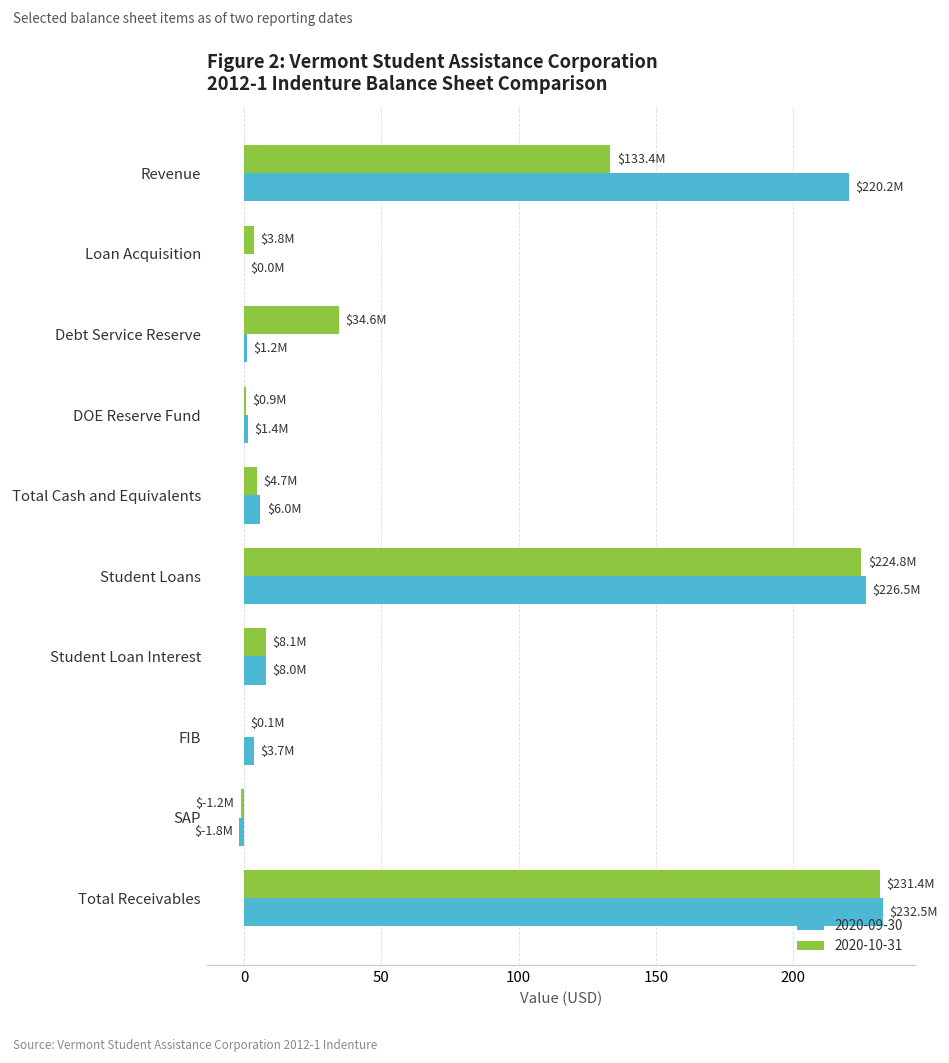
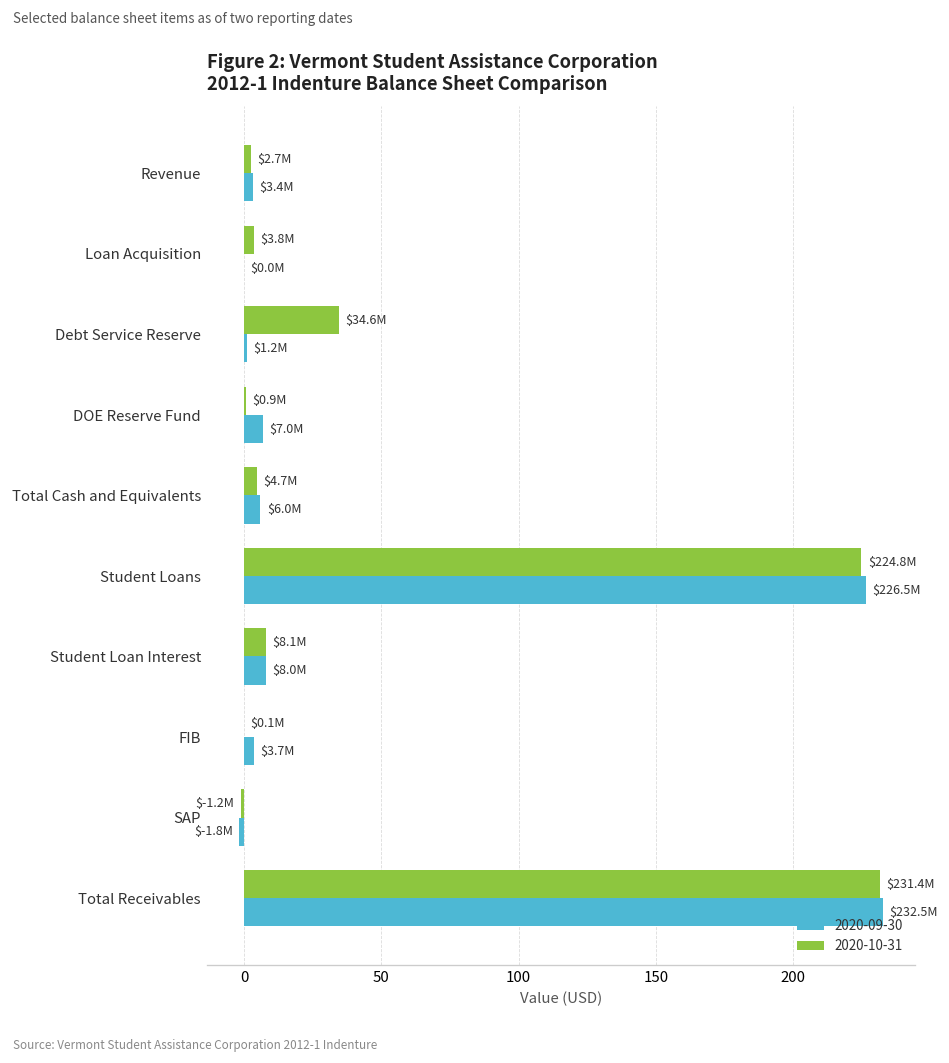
2020-10-31, Revenue: $133.4M -> $2.7M
2020-09-30, Revenue: $220.2M -> $3.4M
2020-09-30, DOE Reserve Fund: $1.4M -> $7.0M
